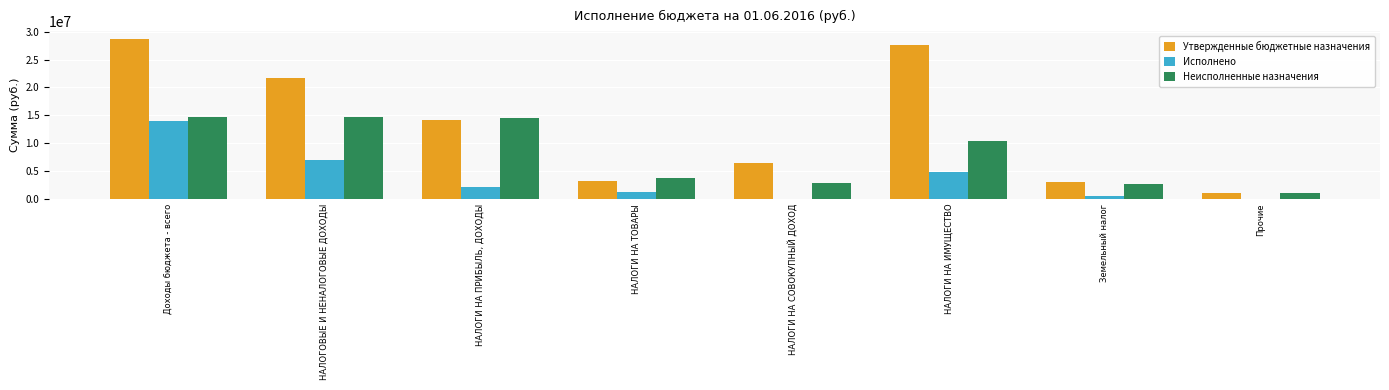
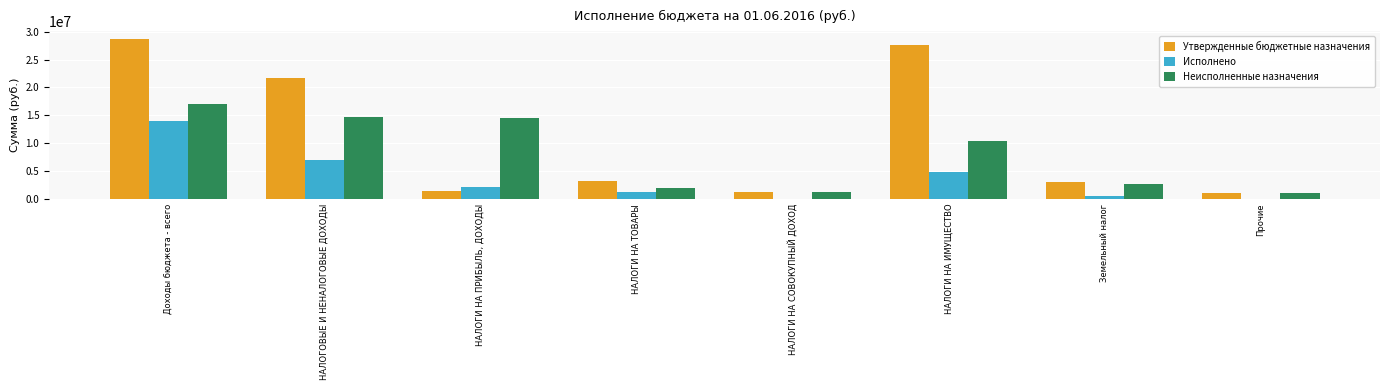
Неисполненные назначения, Доходы бюджета - всего: 15000000 -> 17000000
Утвержденные бюджетные назначения, НАЛОГИ НА ПРИБЫЛЬ, ДОХОДЫ: 14000000 -> 1000000
Неисполненные назначения, НАЛОГИ НА ТОВАРЫ: 4000000 -> 2000000
Утвержденные бюджетные назначения, НАЛОГИ НА СОВОКУПНЫЙ ДОХОД: 6000000 -> 1000000
Неисполненные назначения, НАЛОГИ НА СОВОКУПНЫЙ ДОХОД: 3000000 -> 1000000
